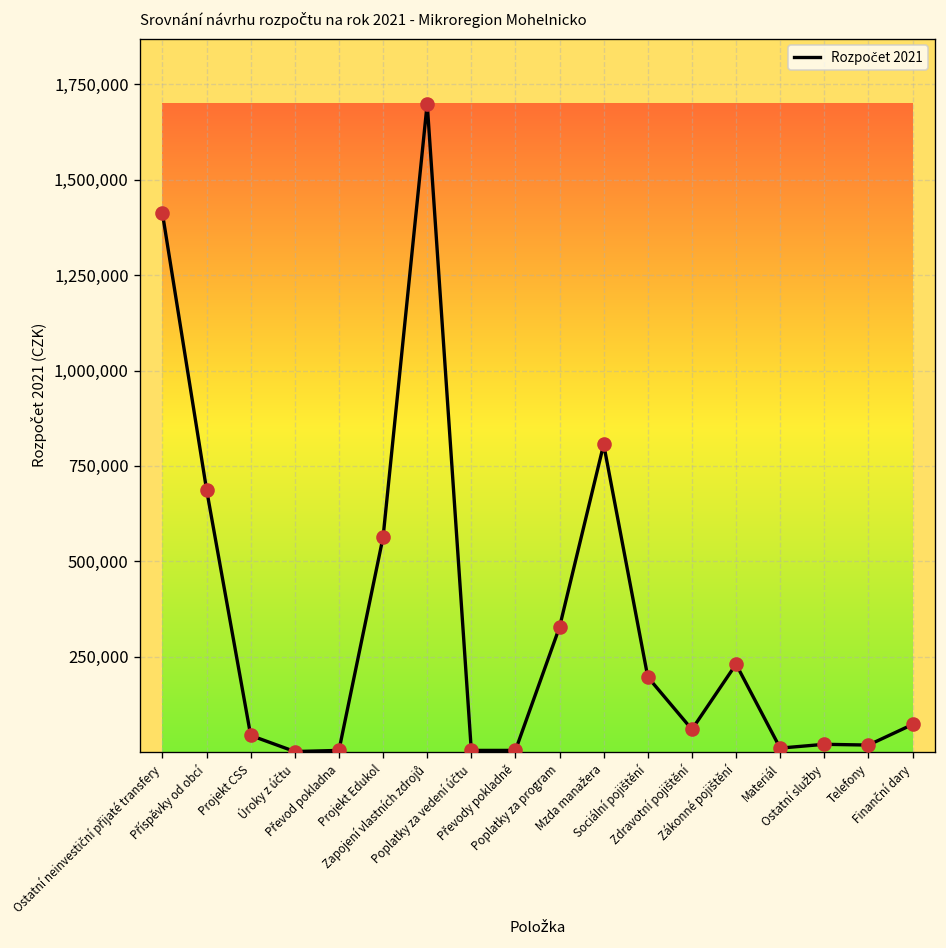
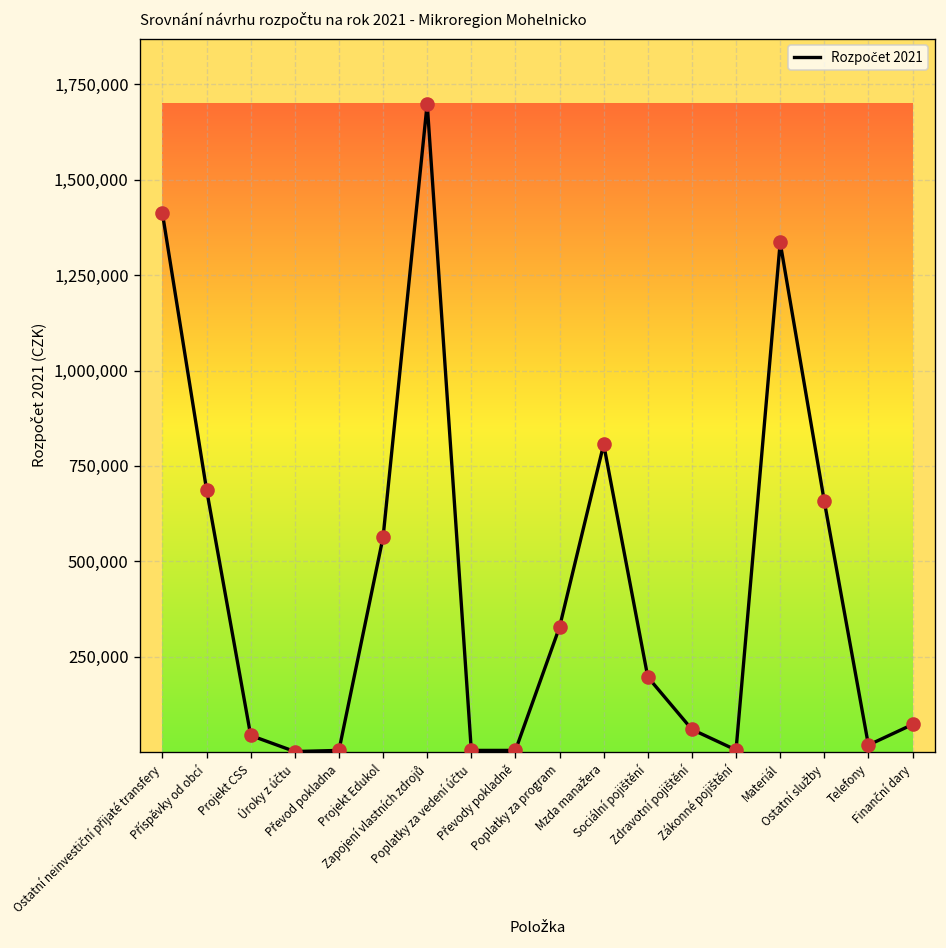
Zákonné pojištění: 230,000 -> 10,000
Materiál: 10,000 -> 1,340,000
Ostatní služby: 20,000 -> 660,000
